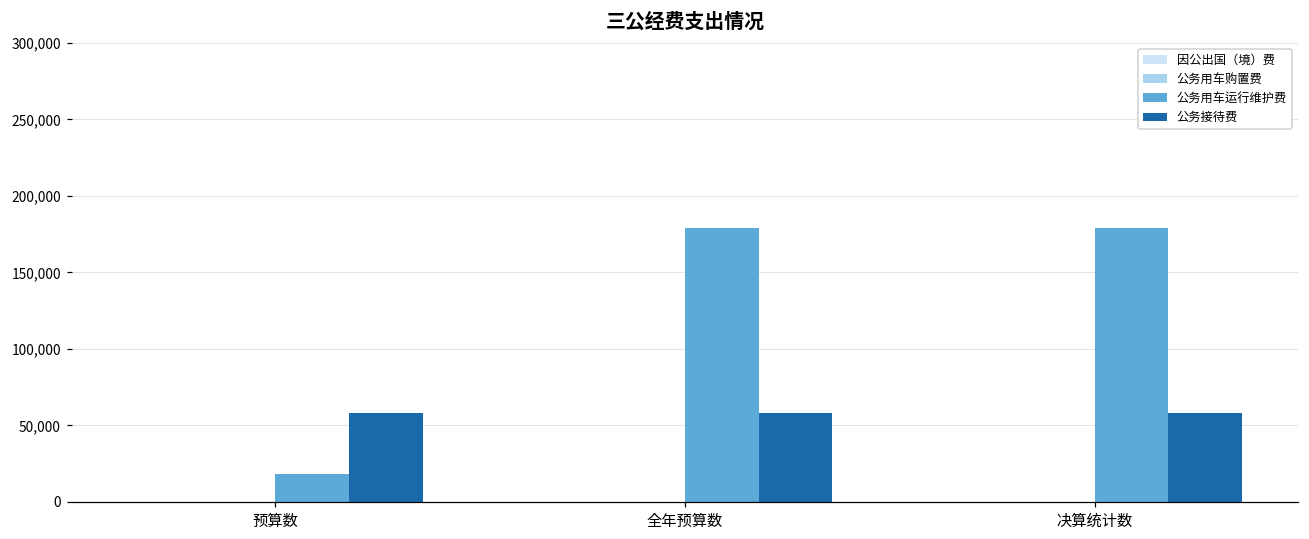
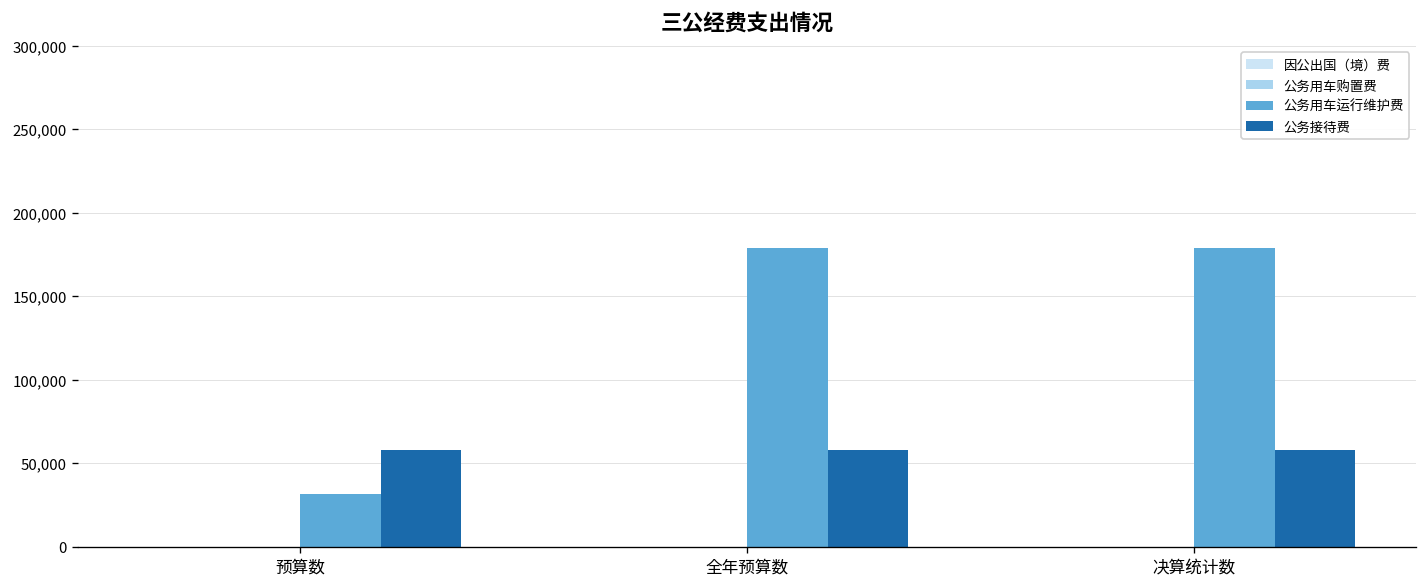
公务用车运行维护费, 预算数: 18,000 -> 31,000
